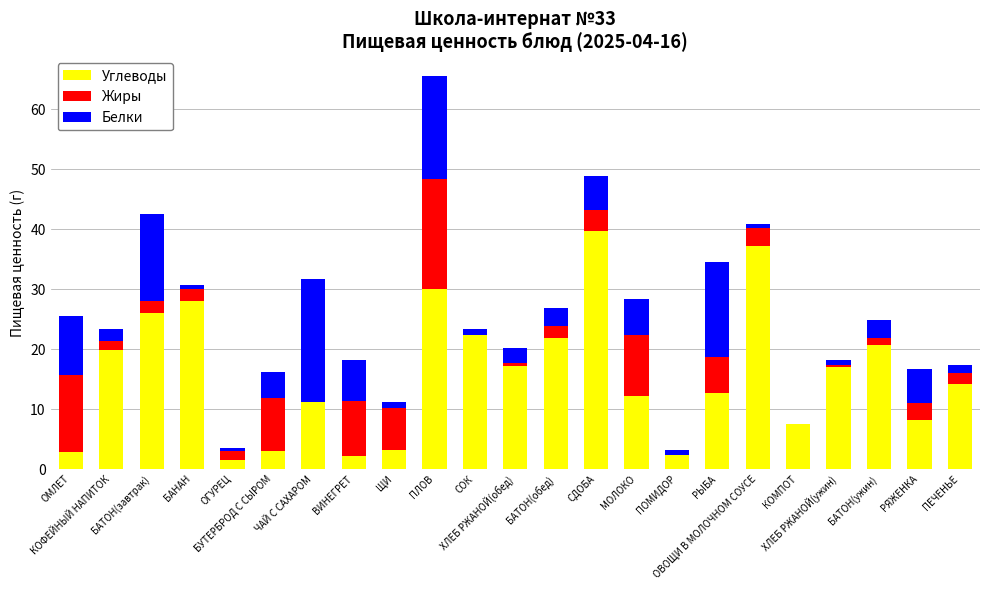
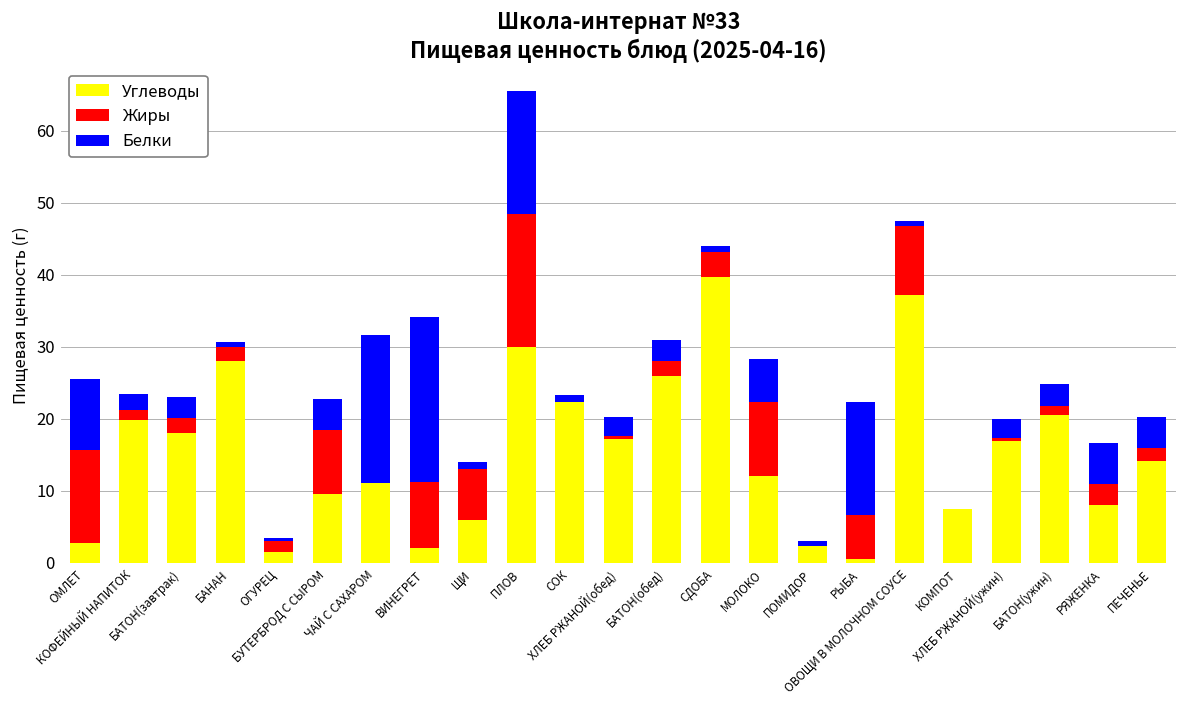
Углеводы, БАТОН(завтрак): 26 -> 18
Белки, БАТОН(завтрак): 15 -> 3
Углеводы, БУТЕРБРОД С СЫРОМ: 3 -> 10
Белки, ВИНЕГРЕТ: 7 -> 23
Углеводы, ЩИ: 3 -> 6
Углеводы, БАТОН(обед): 22 -> 26
Белки, СДОБА: 6 -> 1
Углеводы, РЫБА: 13 -> 1
Жиры, ОВОЩИ В МОЛОЧНОМ СОУСЕ: 3 -> 10
Белки, ХЛЕБ РЖАНОЙ(ужин): 1 -> 3
Белки, ПЕЧЕНЬЕ: 1 -> 4
